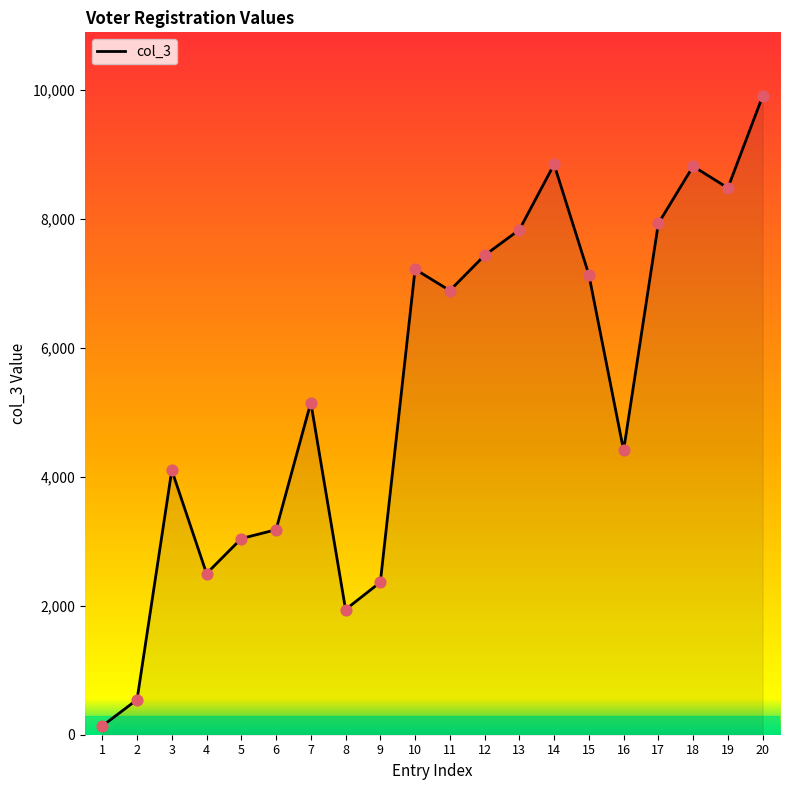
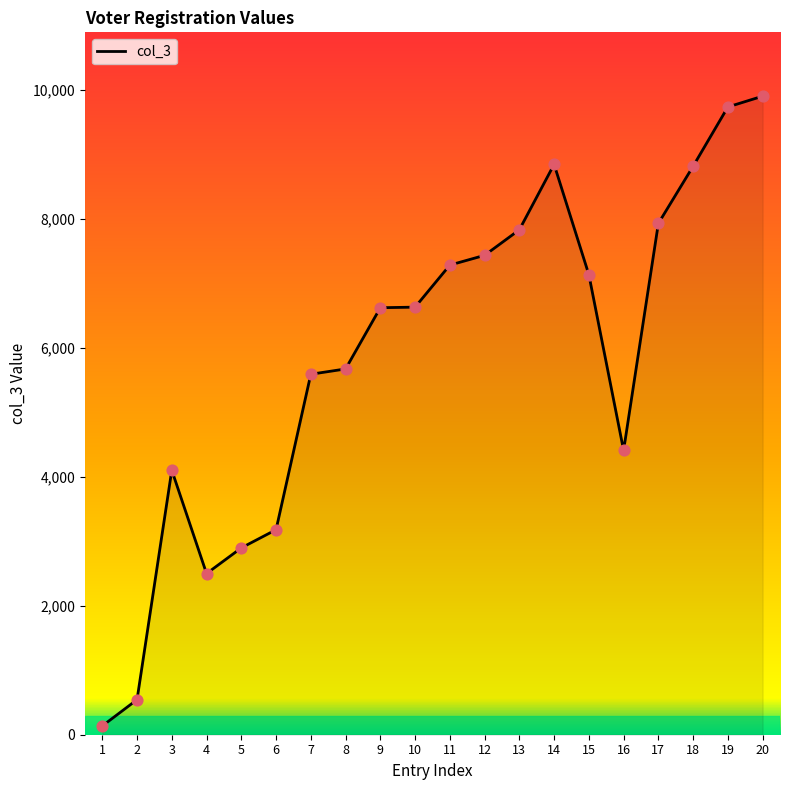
5: 3,000 -> 2,900
7: 5,100 -> 5,600
8: 1,900 -> 5,700
9: 2,400 -> 6,600
10: 7,200 -> 6,600
11: 6,900 -> 7,300
19: 8,500 -> 9,700
